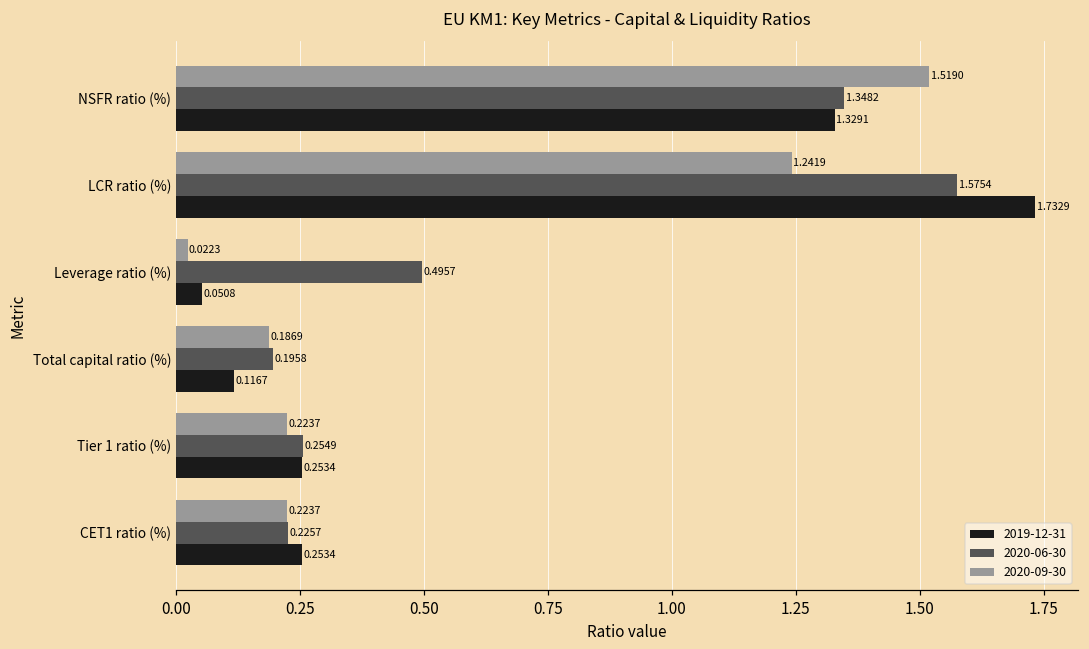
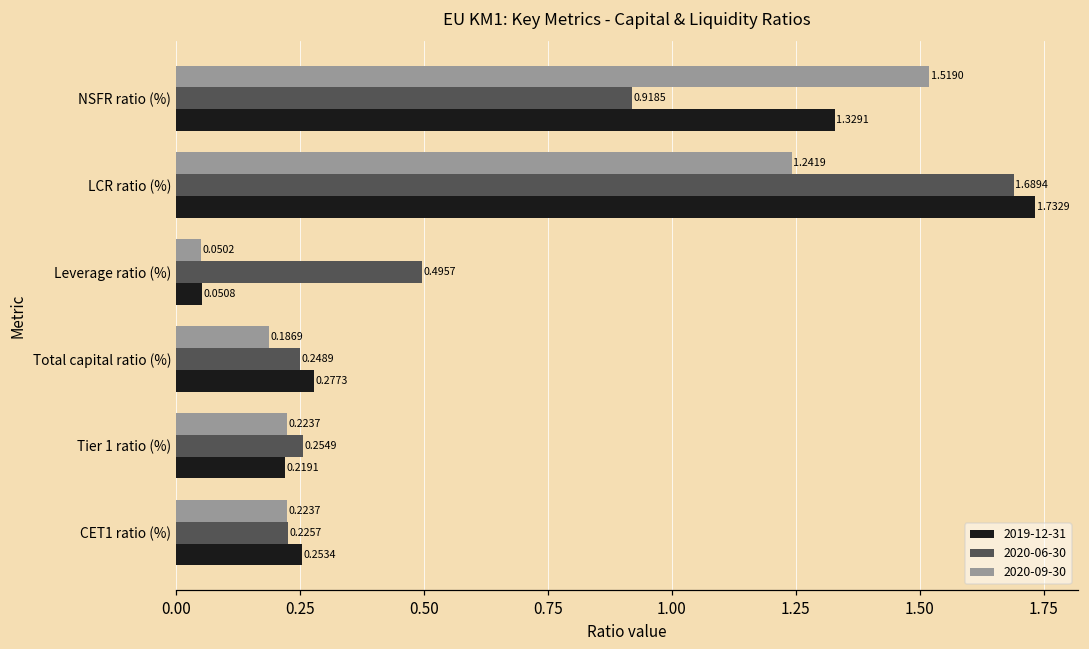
2020-06-30, NSFR ratio (%): 1.3482 -> 0.9185
2020-06-30, LCR ratio (%): 1.5754 -> 1.6894
2020-09-30, Leverage ratio (%): 0.0223 -> 0.0502
2020-06-30, Total capital ratio (%): 0.1958 -> 0.2489
2019-12-31, Total capital ratio (%): 0.1167 -> 0.2773
2019-12-31, Tier 1 ratio (%): 0.2534 -> 0.2191
